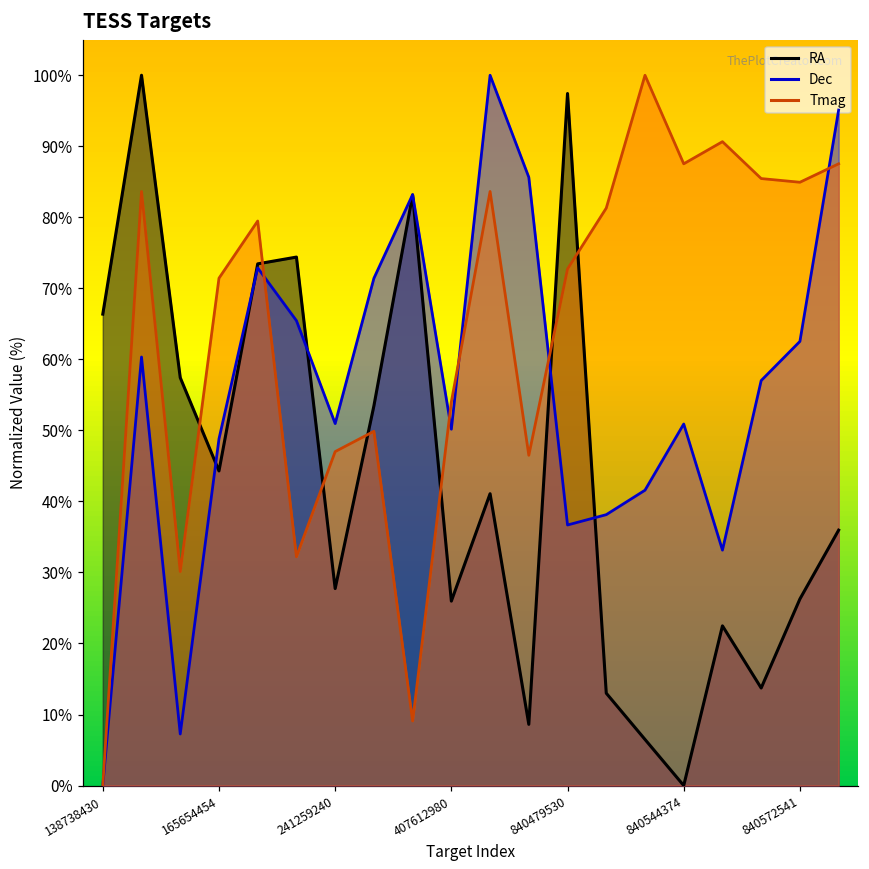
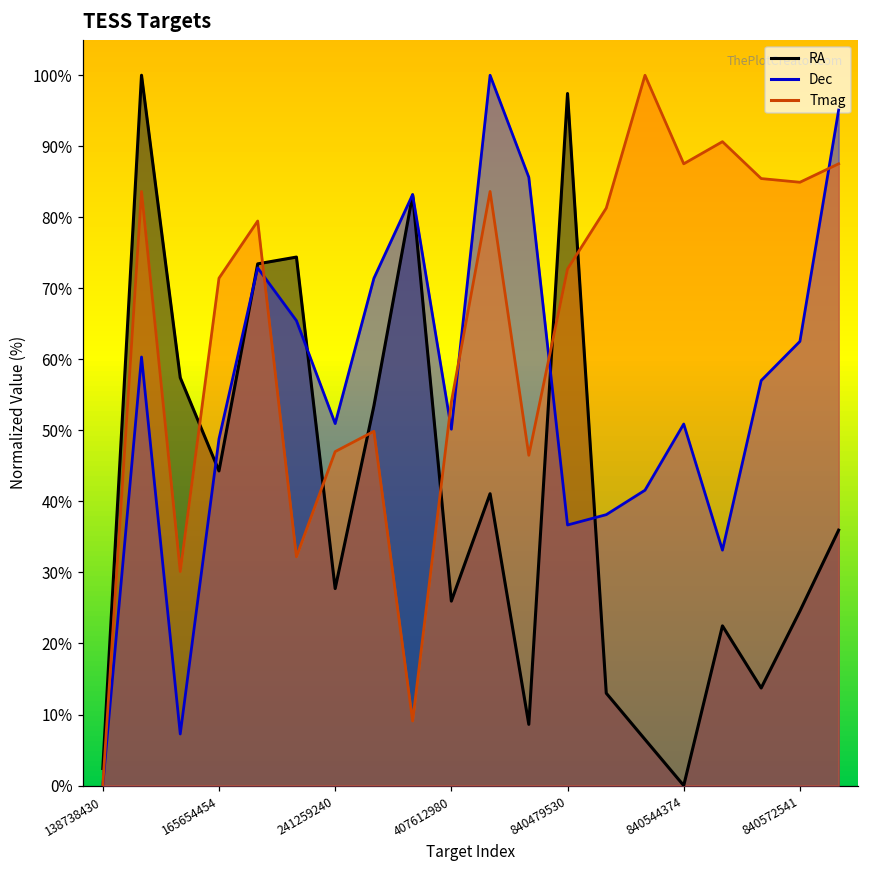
RA, 138738430: 66% -> 2%
RA, 840572541: 26% -> 25%
